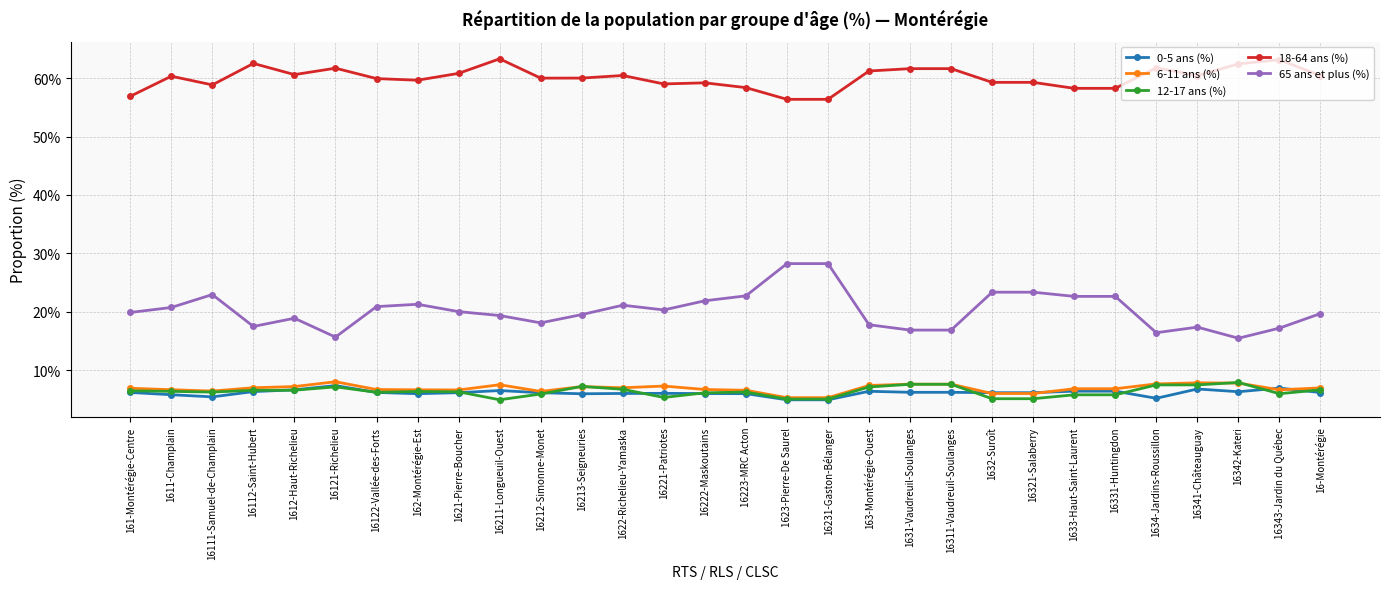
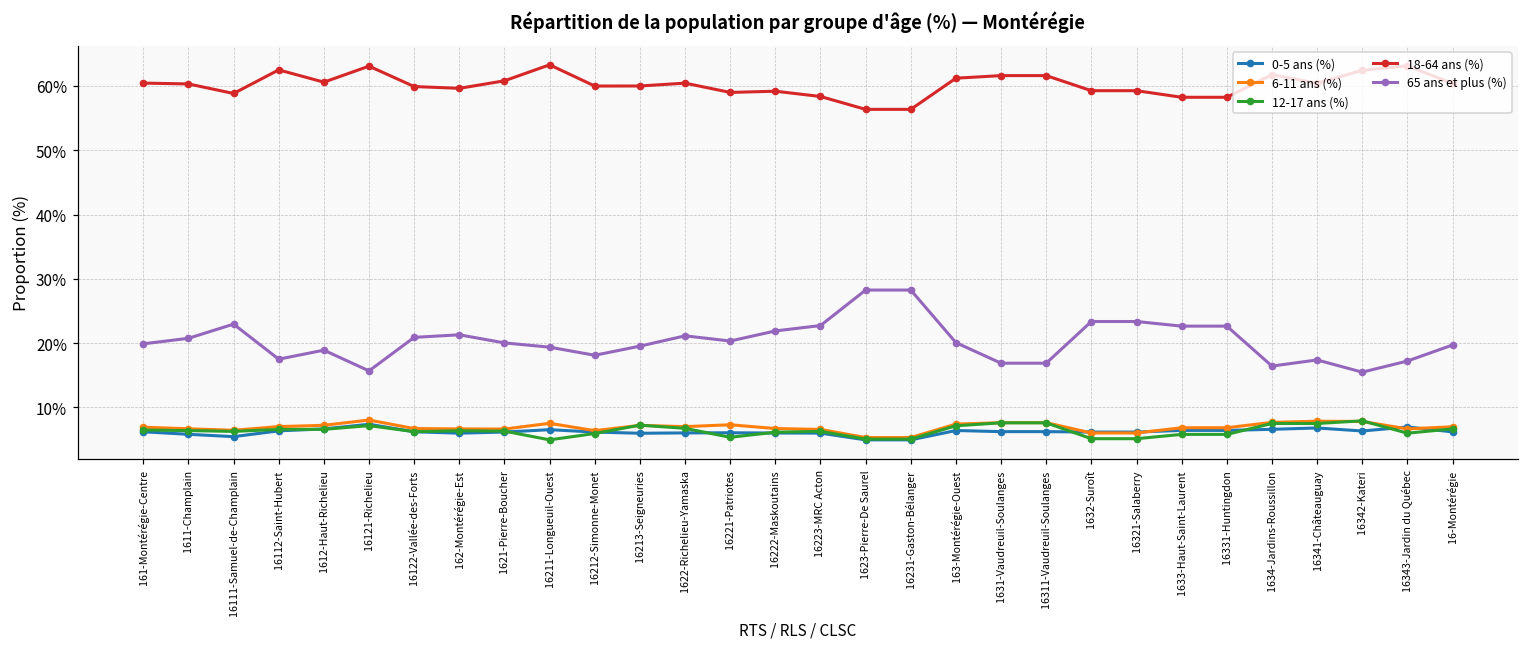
18-64 ans (%), 161-Montérégie-Centre: 57% -> 60%
18-64 ans (%), 16121-Richelieu: 62% -> 63%
65 ans et plus (%), 163-Montérégie-Ouest: 18% -> 20%
0-5 ans (%), 1634-Jardins-Roussillon: 5% -> 7%
